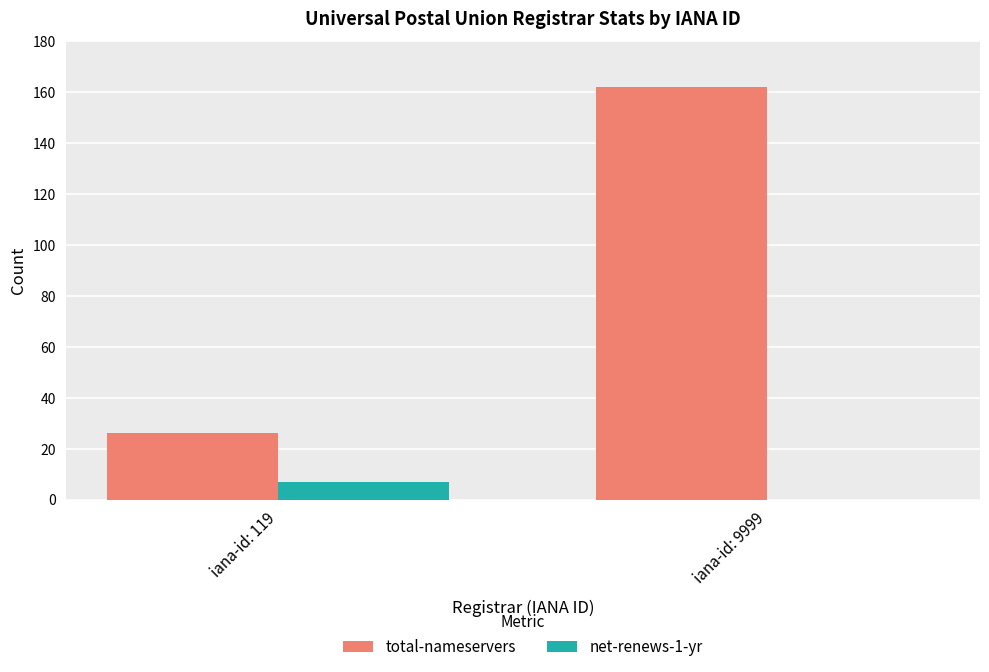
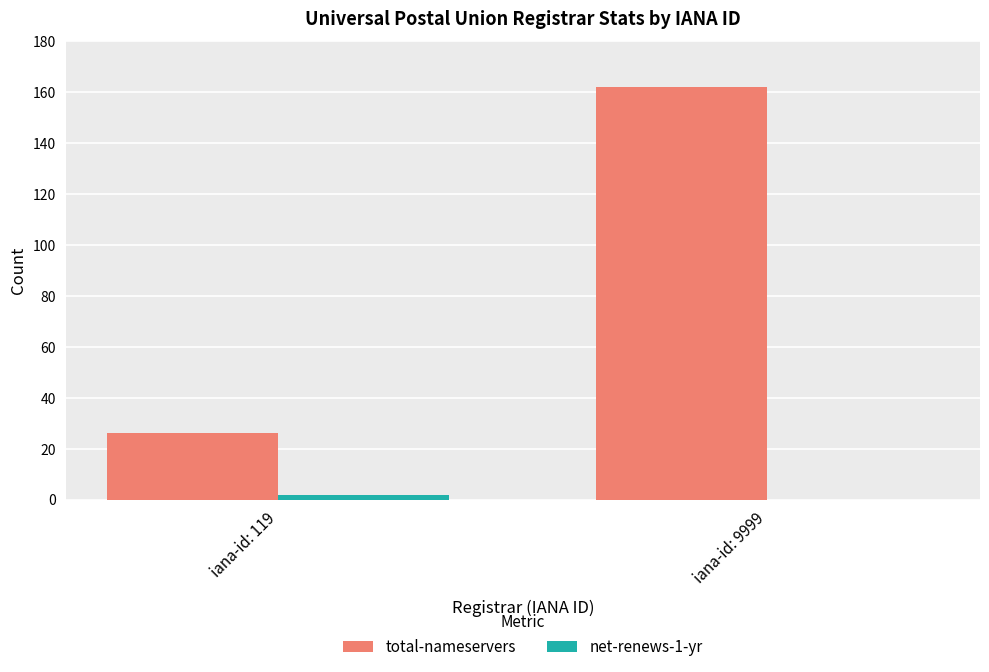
net-renews-1-yr, iana-id: 119: 7 -> 2
